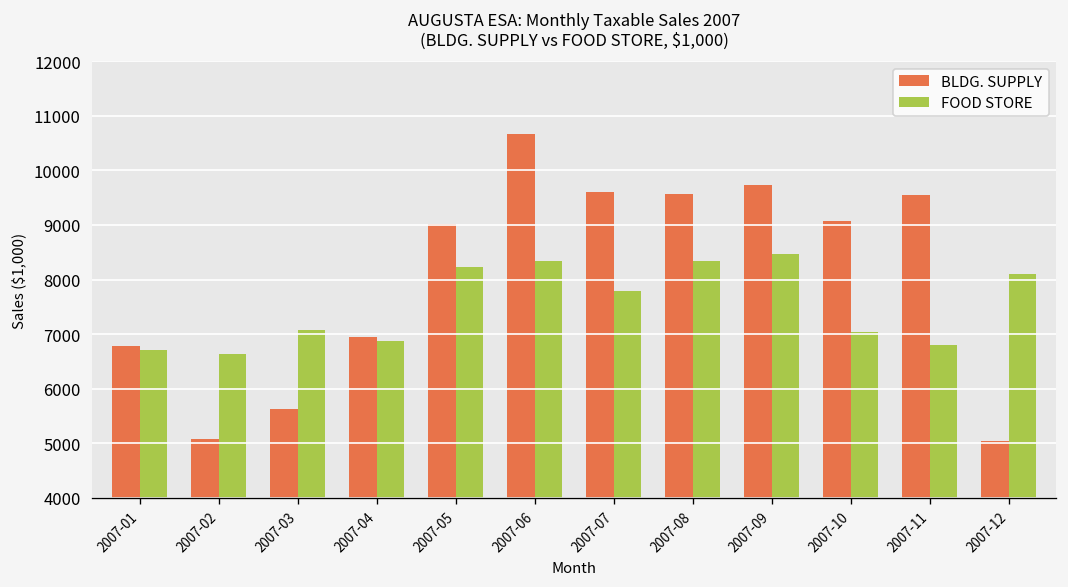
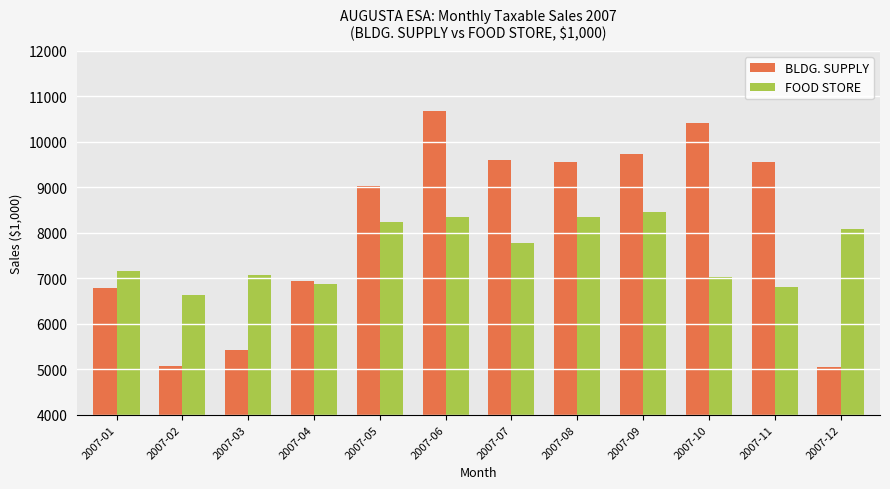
FOOD STORE, 2007-01: 6700 -> 7200
BLDG. SUPPLY, 2007-03: 5600 -> 5400
BLDG. SUPPLY, 2007-10: 9100 -> 10400
